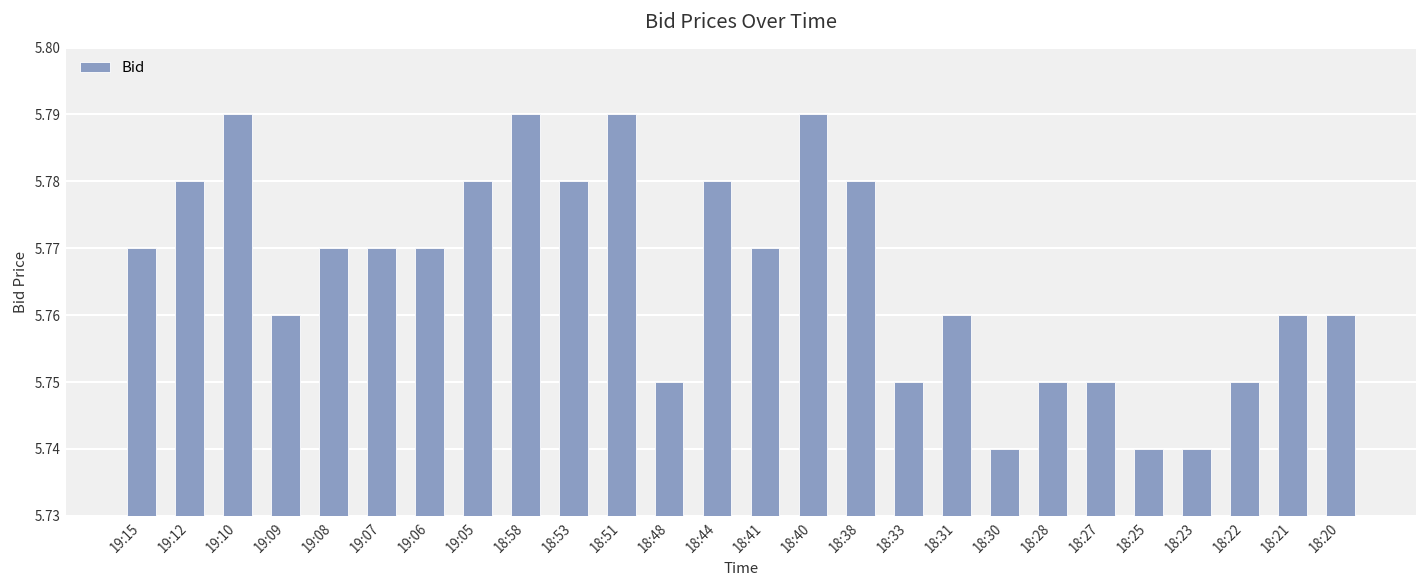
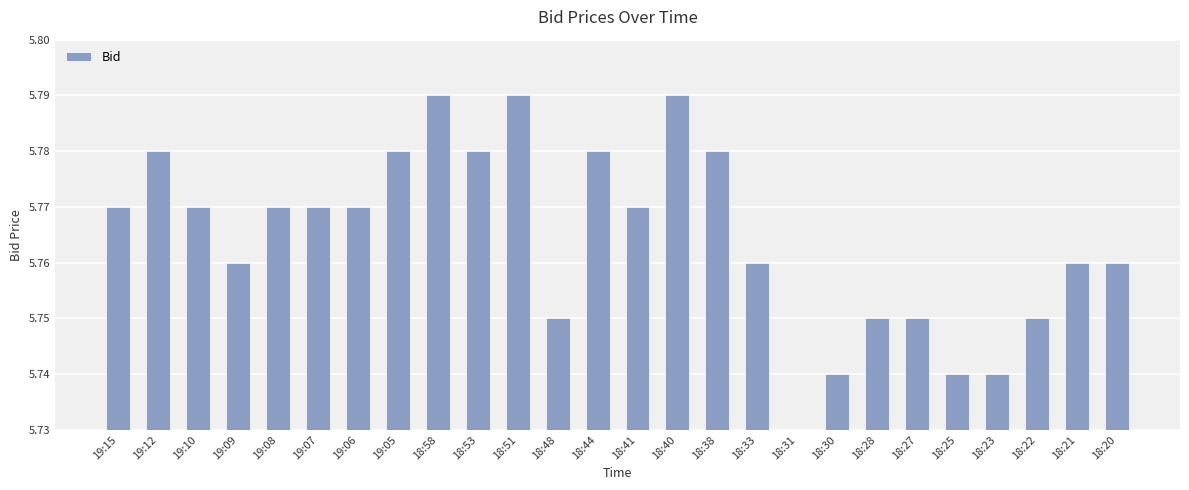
19:10: 5.79 -> 5.77
18:33: 5.75 -> 5.76
18:31: 5.76 -> 5.73
